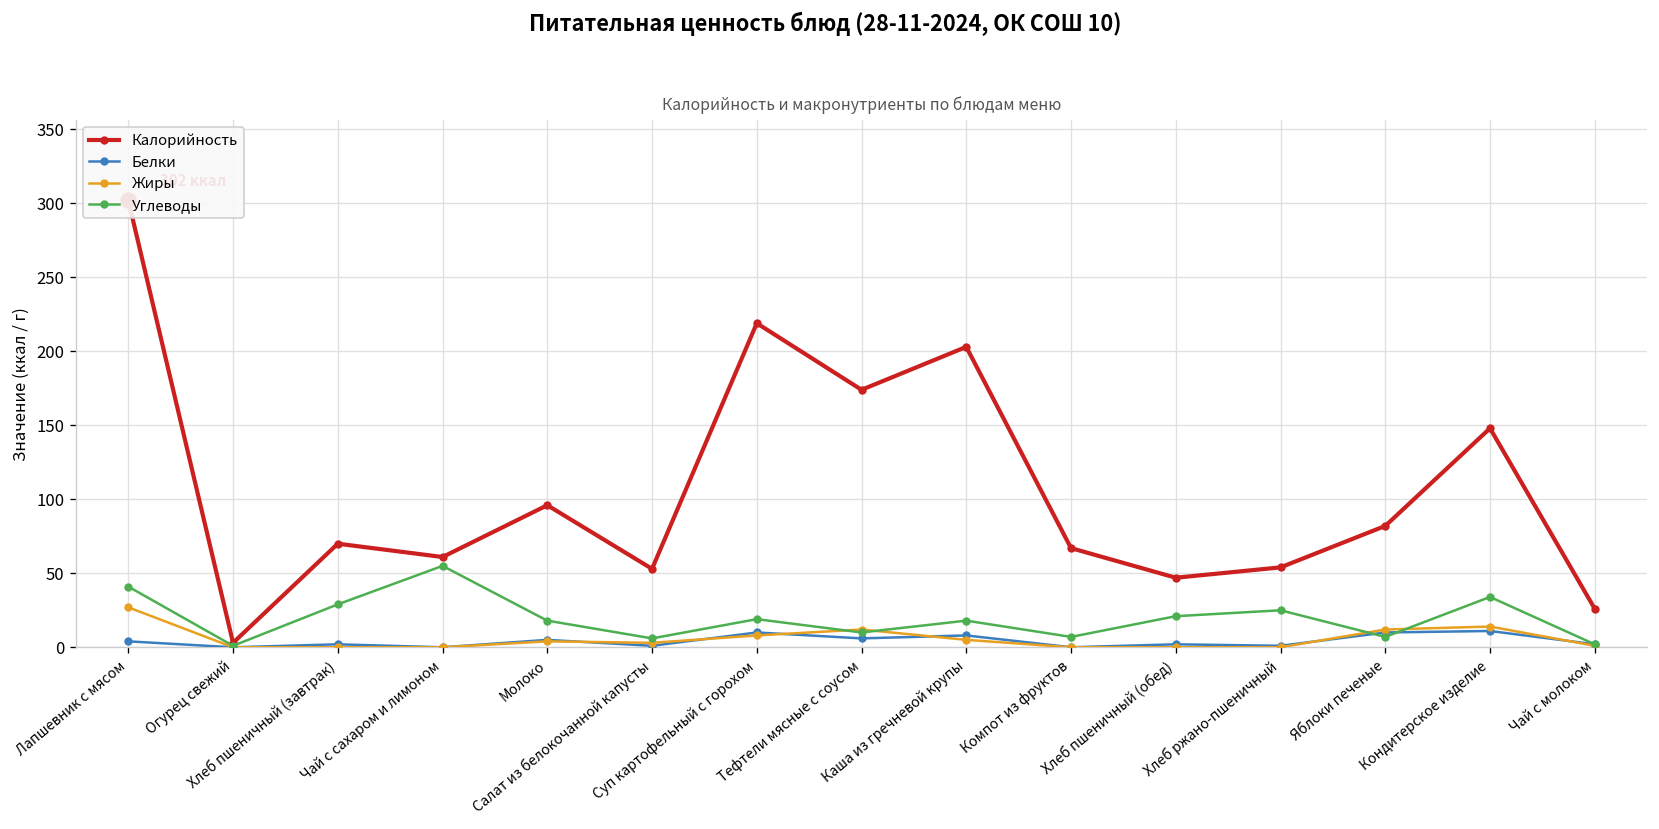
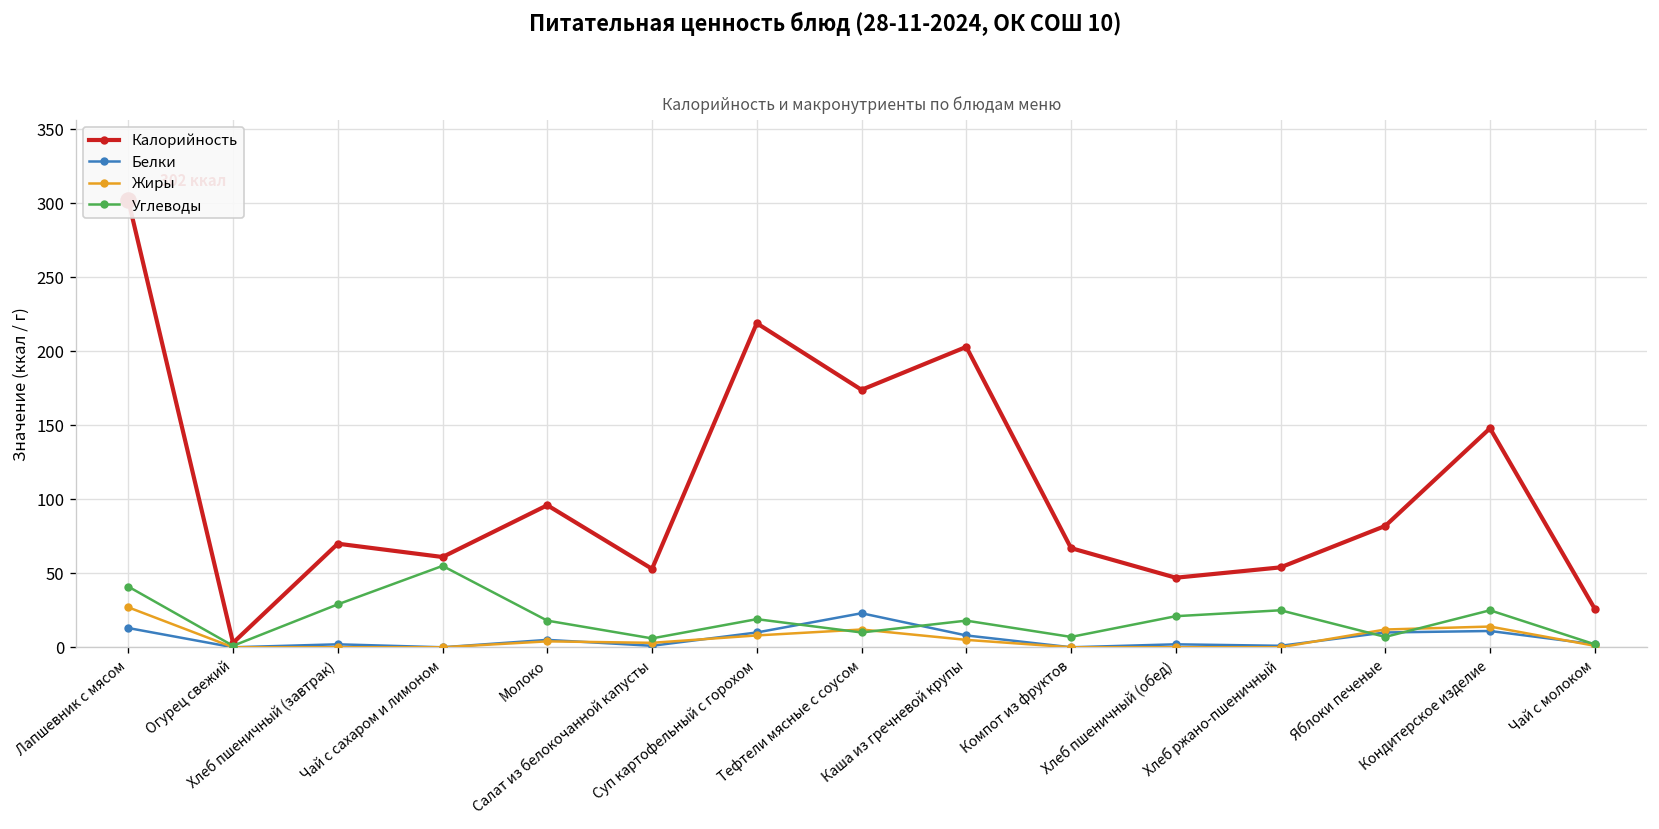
Белки, Лапшевник с мясом: 4 -> 13
Белки, Тефтели мясные с соусом: 6 -> 23
Углеводы, Кондитерское изделие: 34 -> 25
